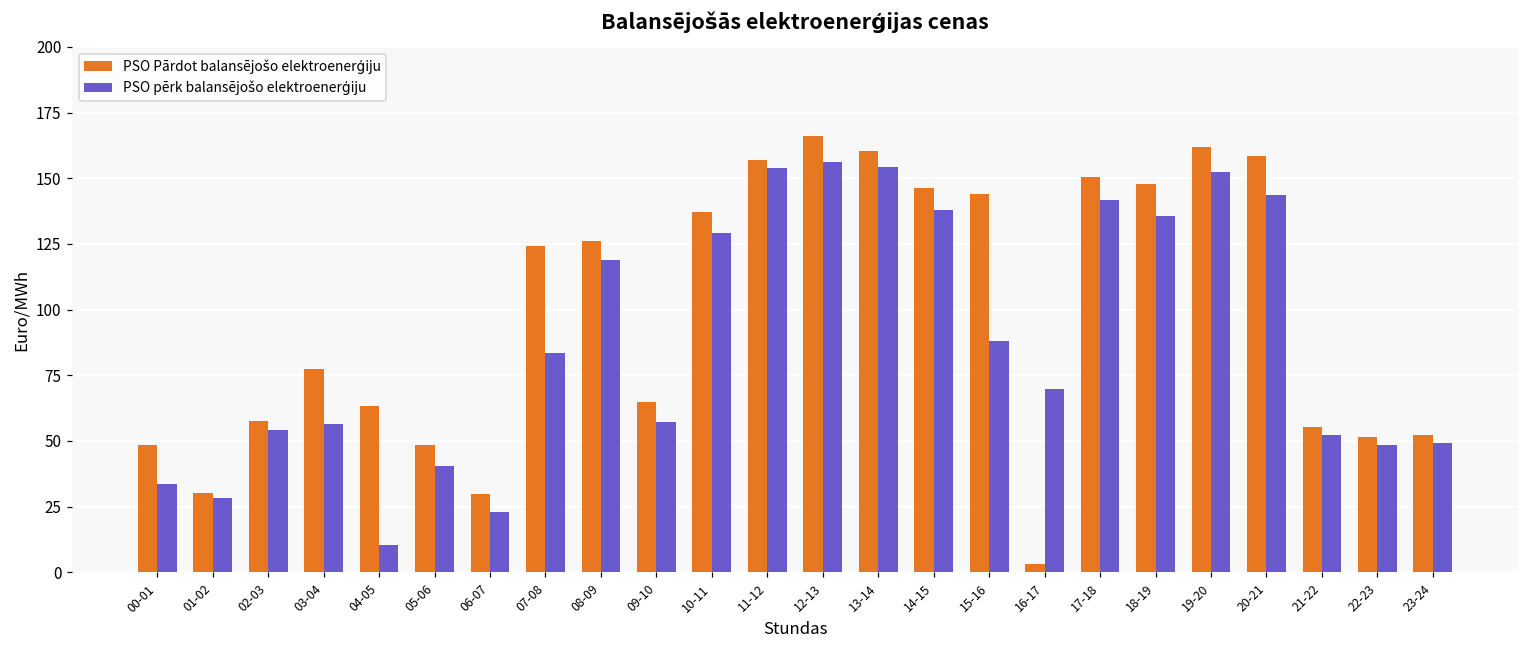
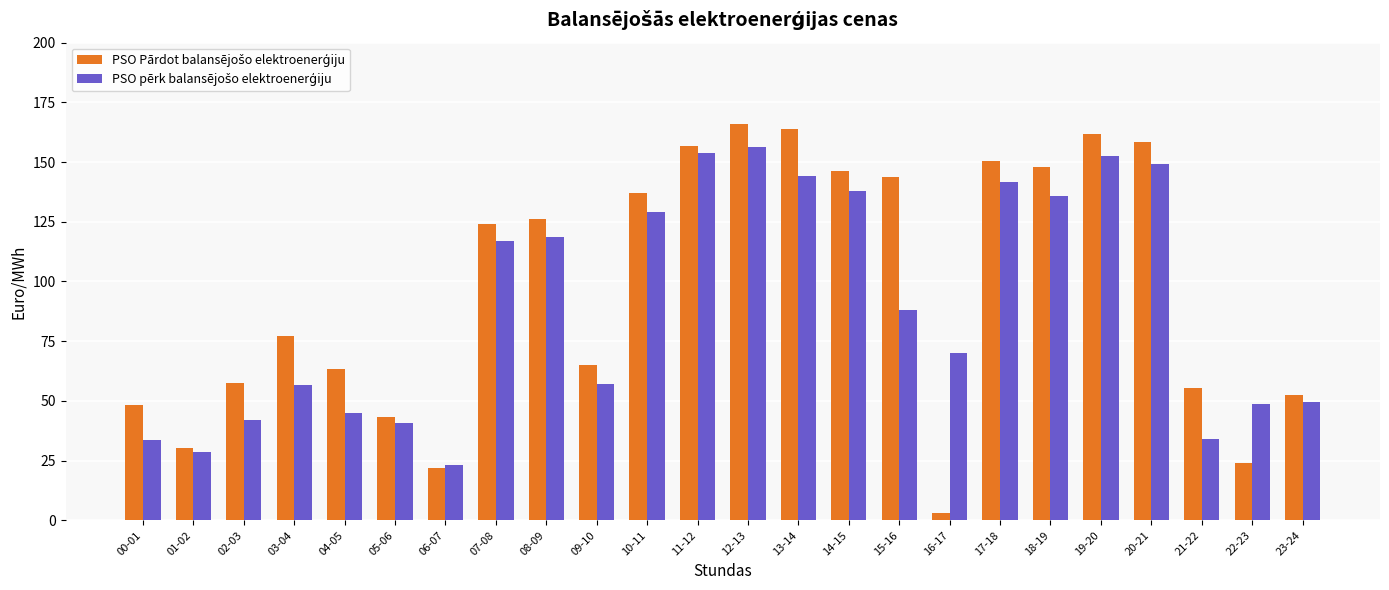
PSO pērk balansējošo elektroenerģiju, 02-03: 54 -> 42
PSO pērk balansējošo elektroenerģiju, 04-05: 10 -> 45
PSO Pārdot balansējošo elektroenerģiju, 05-06: 48 -> 43
PSO Pārdot balansējošo elektroenerģiju, 06-07: 30 -> 22
PSO pērk balansējošo elektroenerģiju, 07-08: 84 -> 117
PSO Pārdot balansējošo elektroenerģiju, 13-14: 160 -> 164
PSO pērk balansējošo elektroenerģiju, 13-14: 154 -> 144
PSO pērk balansējošo elektroenerģiju, 20-21: 144 -> 149
PSO pērk balansējošo elektroenerģiju, 21-22: 52 -> 34
PSO Pārdot balansējošo elektroenerģiju, 22-23: 52 -> 24
